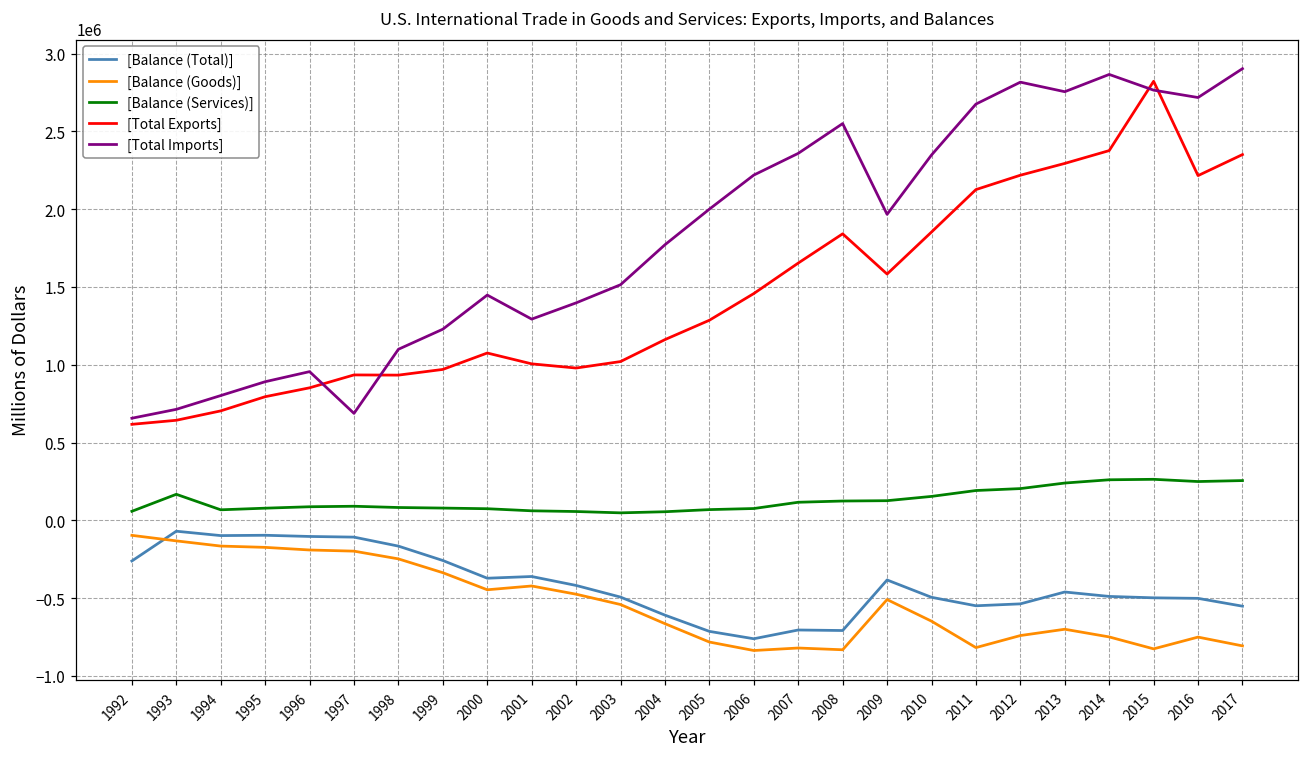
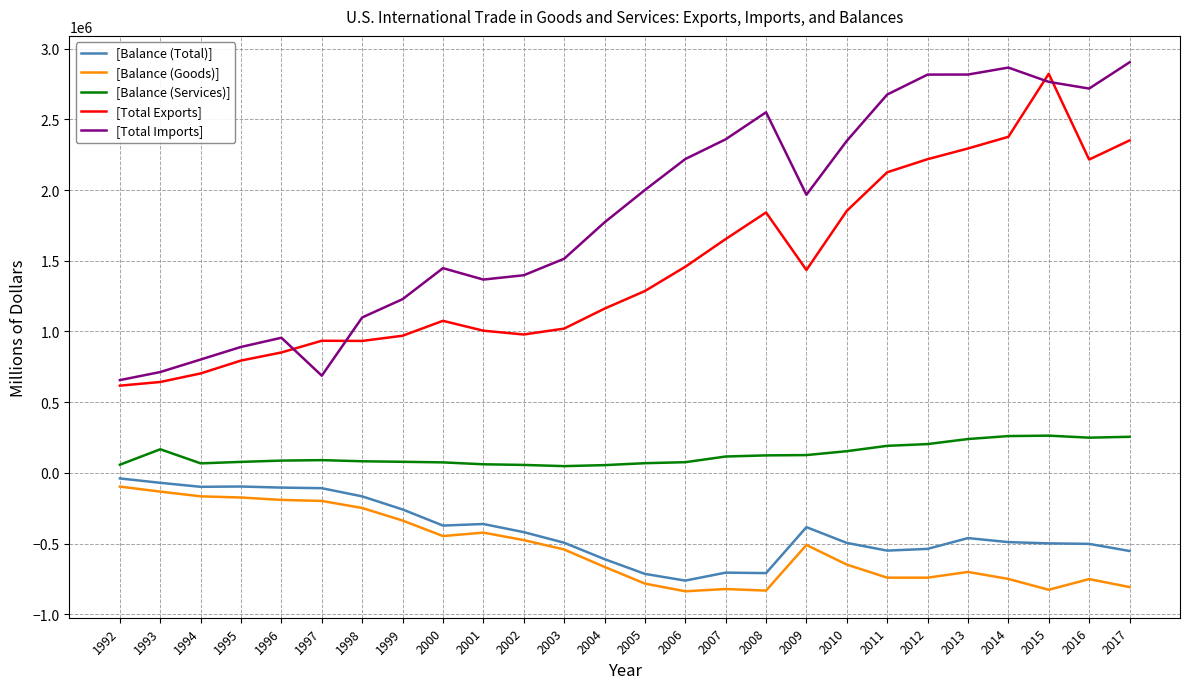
[Balance (Total)], 1992: -260000 -> -40000
[Total Imports], 2001: 1290000 -> 1370000
[Total Exports], 2009: 1580000 -> 1440000
[Balance (Goods)], 2011: -820000 -> -740000
[Total Imports], 2013: 2760000 -> 2820000
